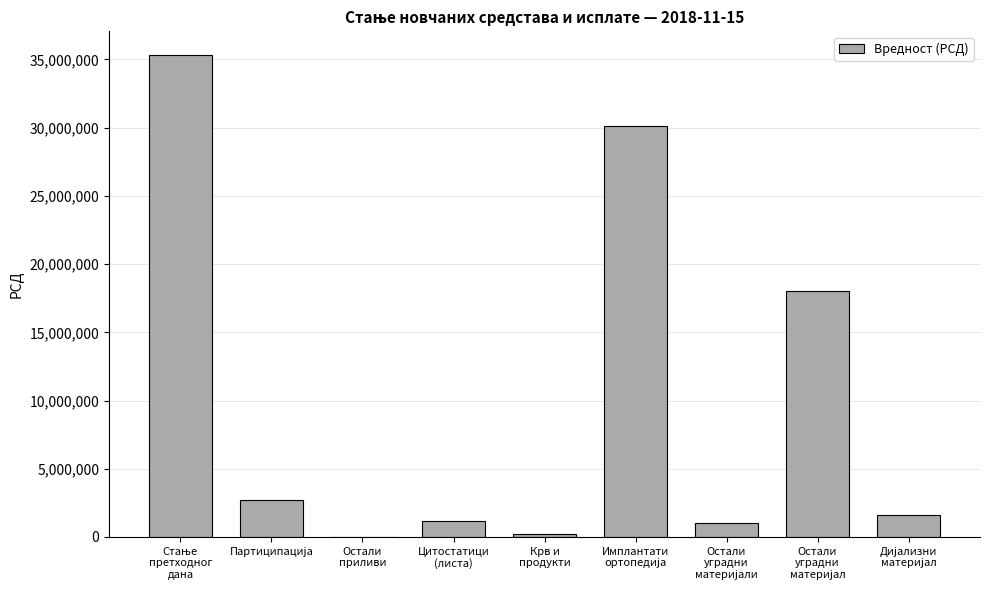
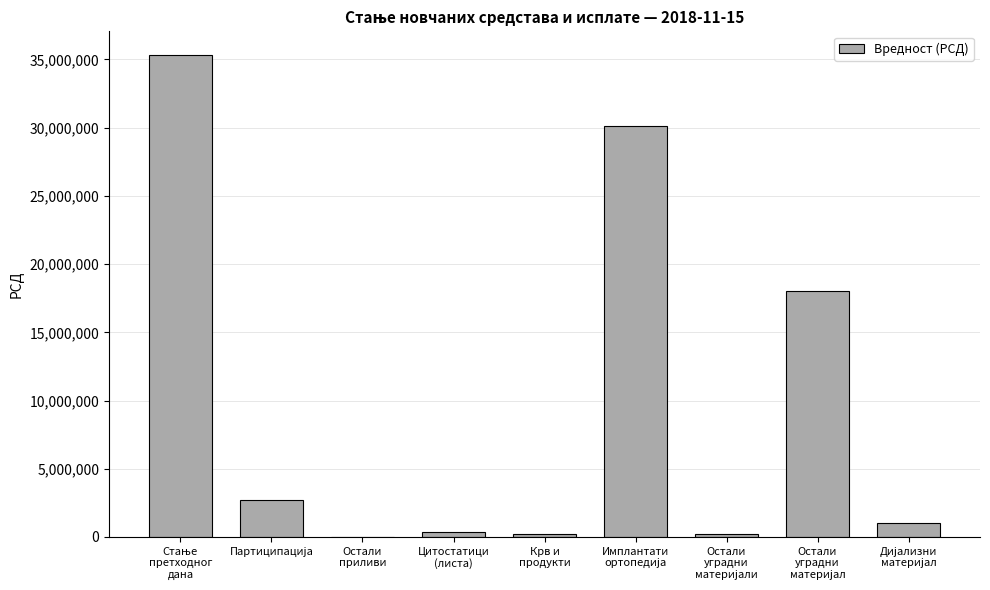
Цитостатици (листа): 1,200,000 -> 300,000
Остали уградни материјали: 1,000,000 -> 200,000
Дијализни материјал: 1,600,000 -> 1,000,000
